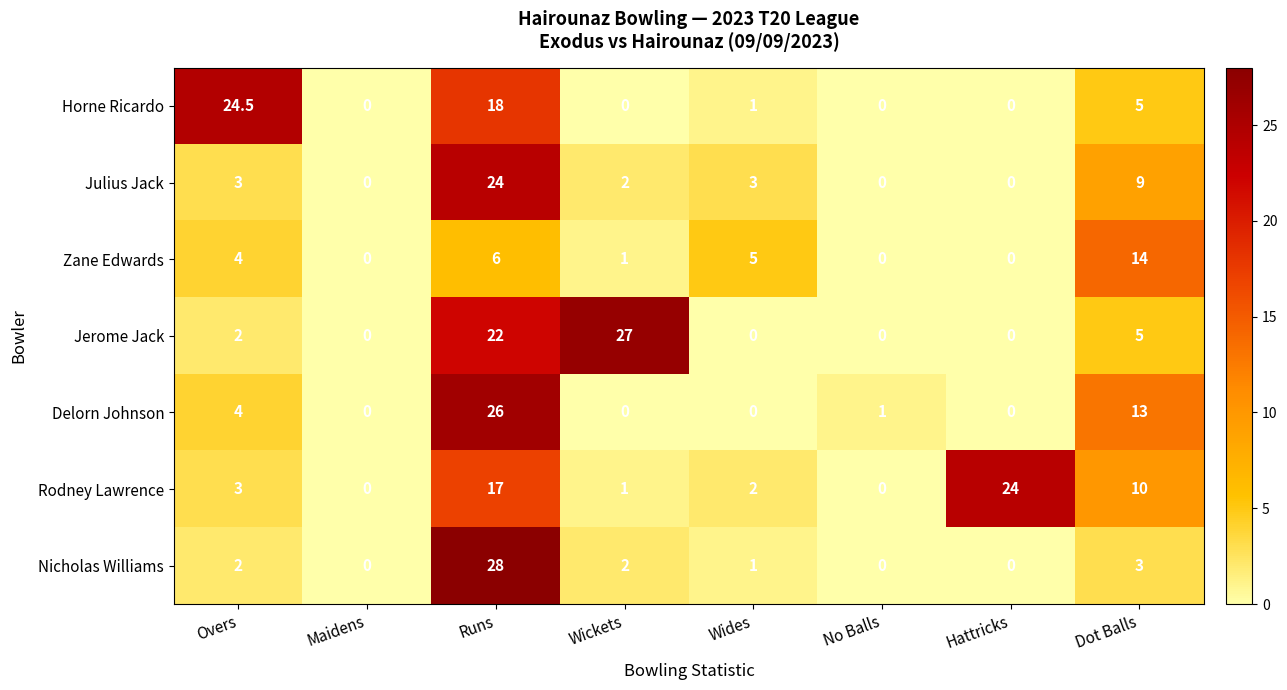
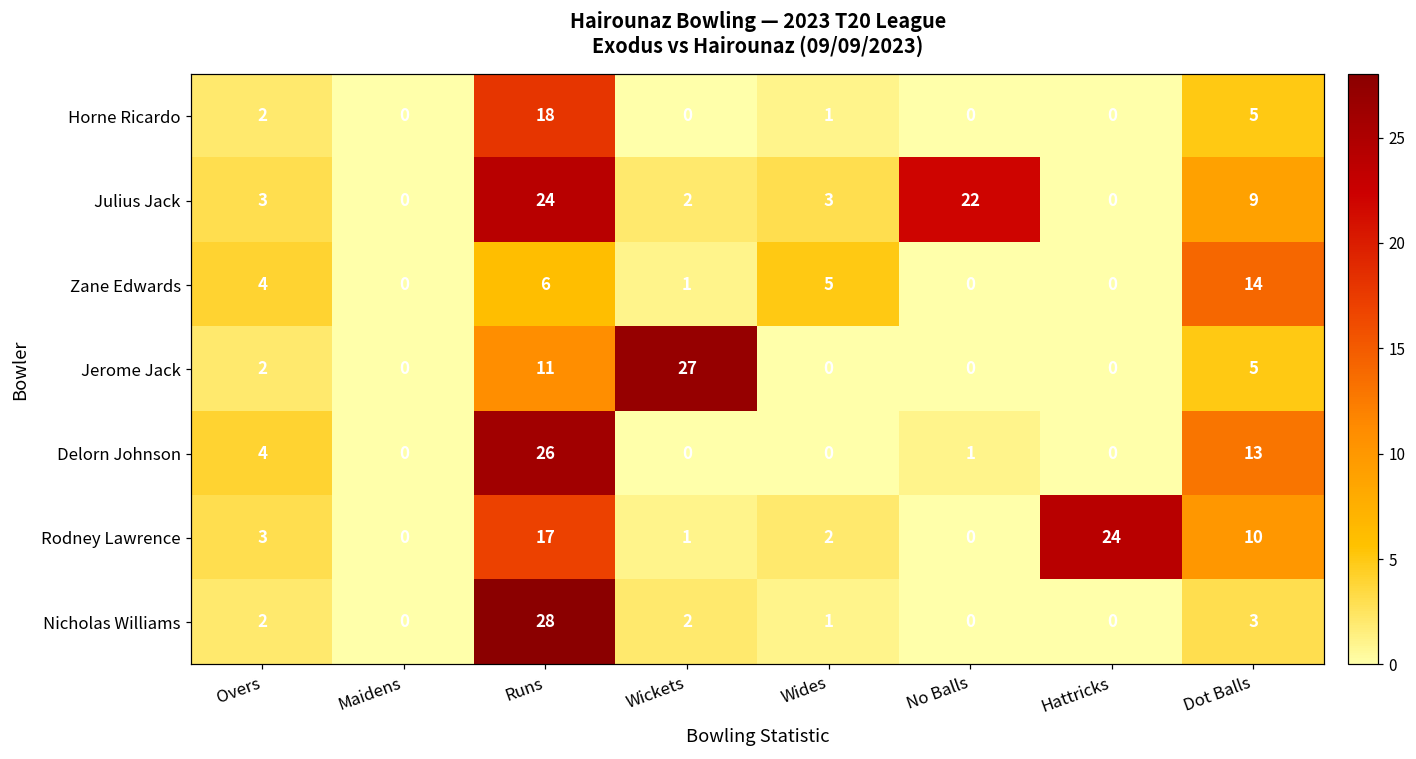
Horne Ricardo, Overs: 24.5 -> 2
Julius Jack, No Balls: 0 -> 22
Jerome Jack, Runs: 22 -> 11
